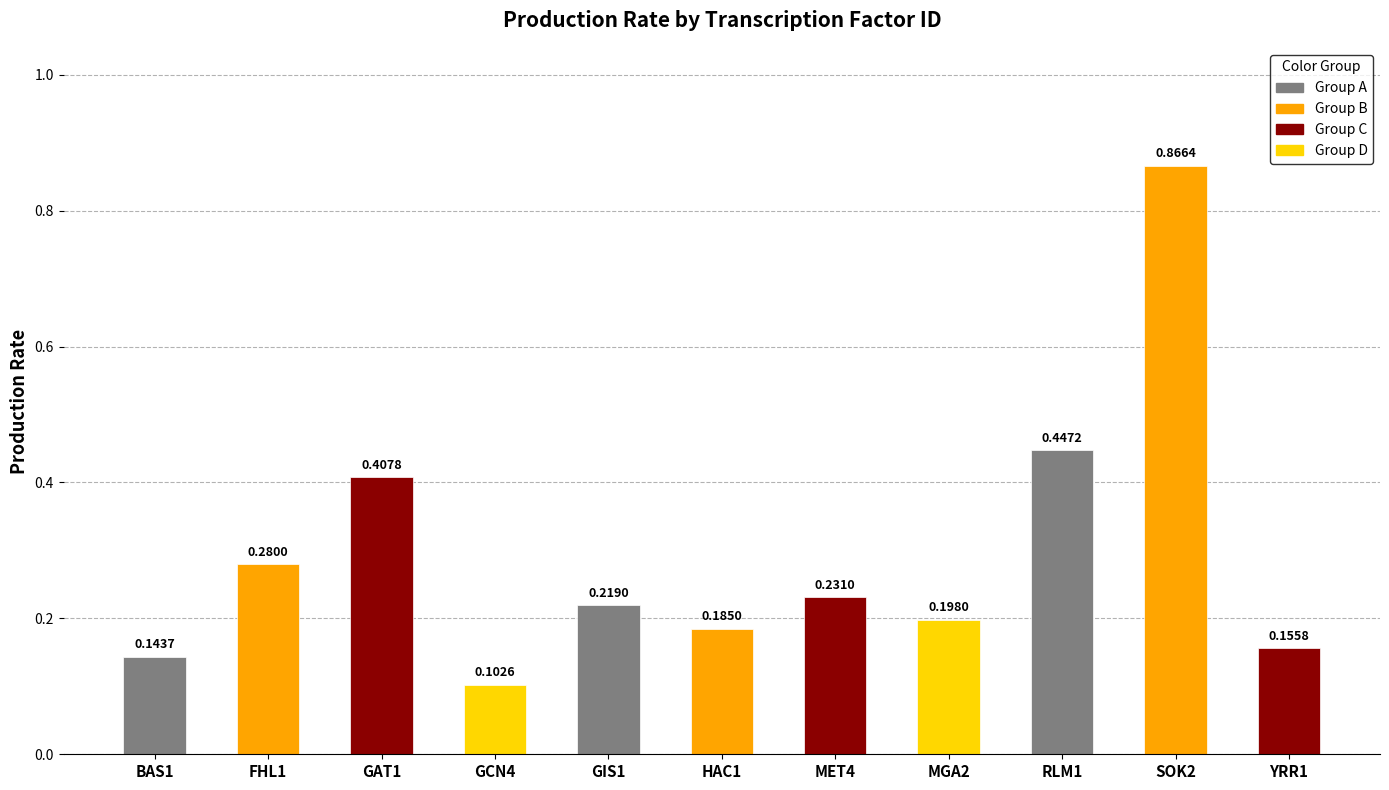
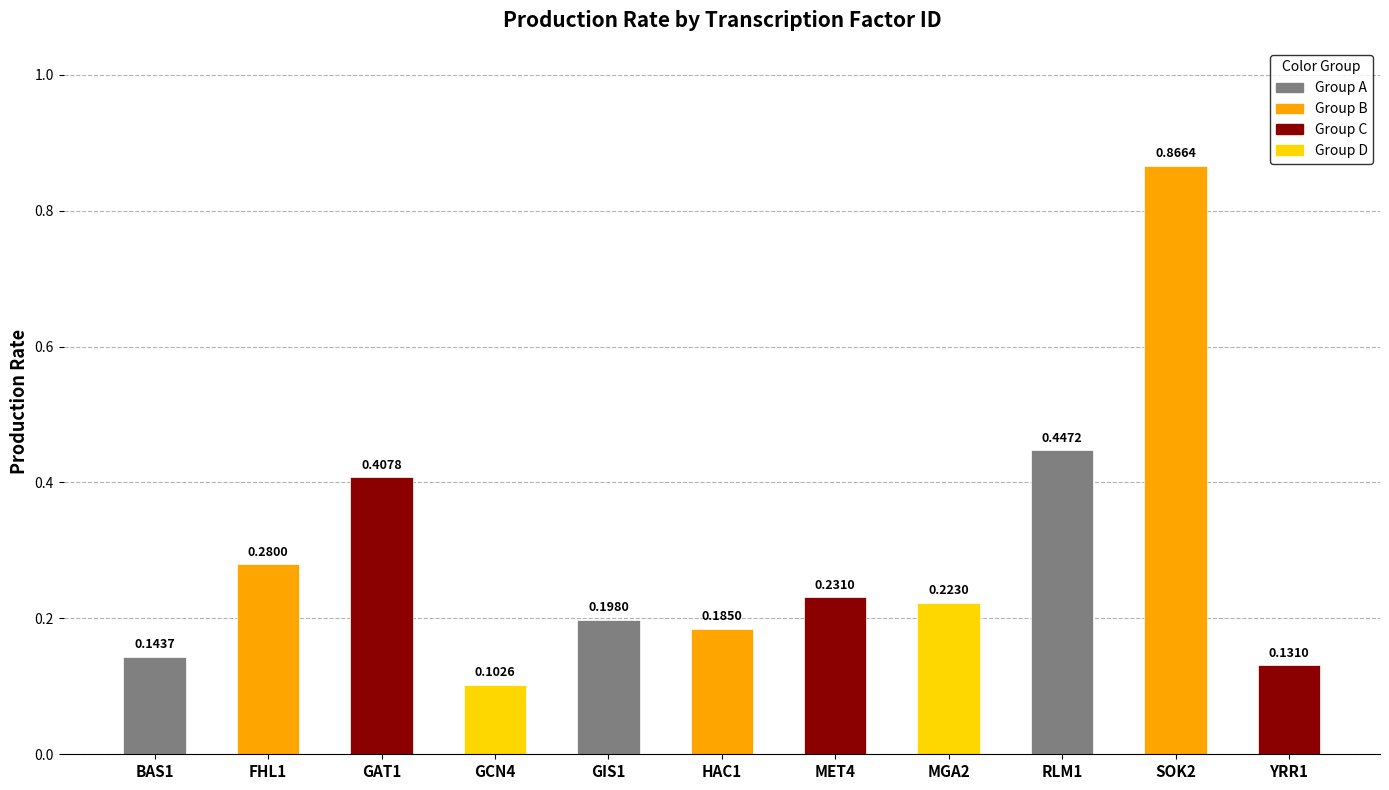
GIS1: 0.2190 -> 0.1980
MGA2: 0.1980 -> 0.2230
YRR1: 0.1558 -> 0.1310
